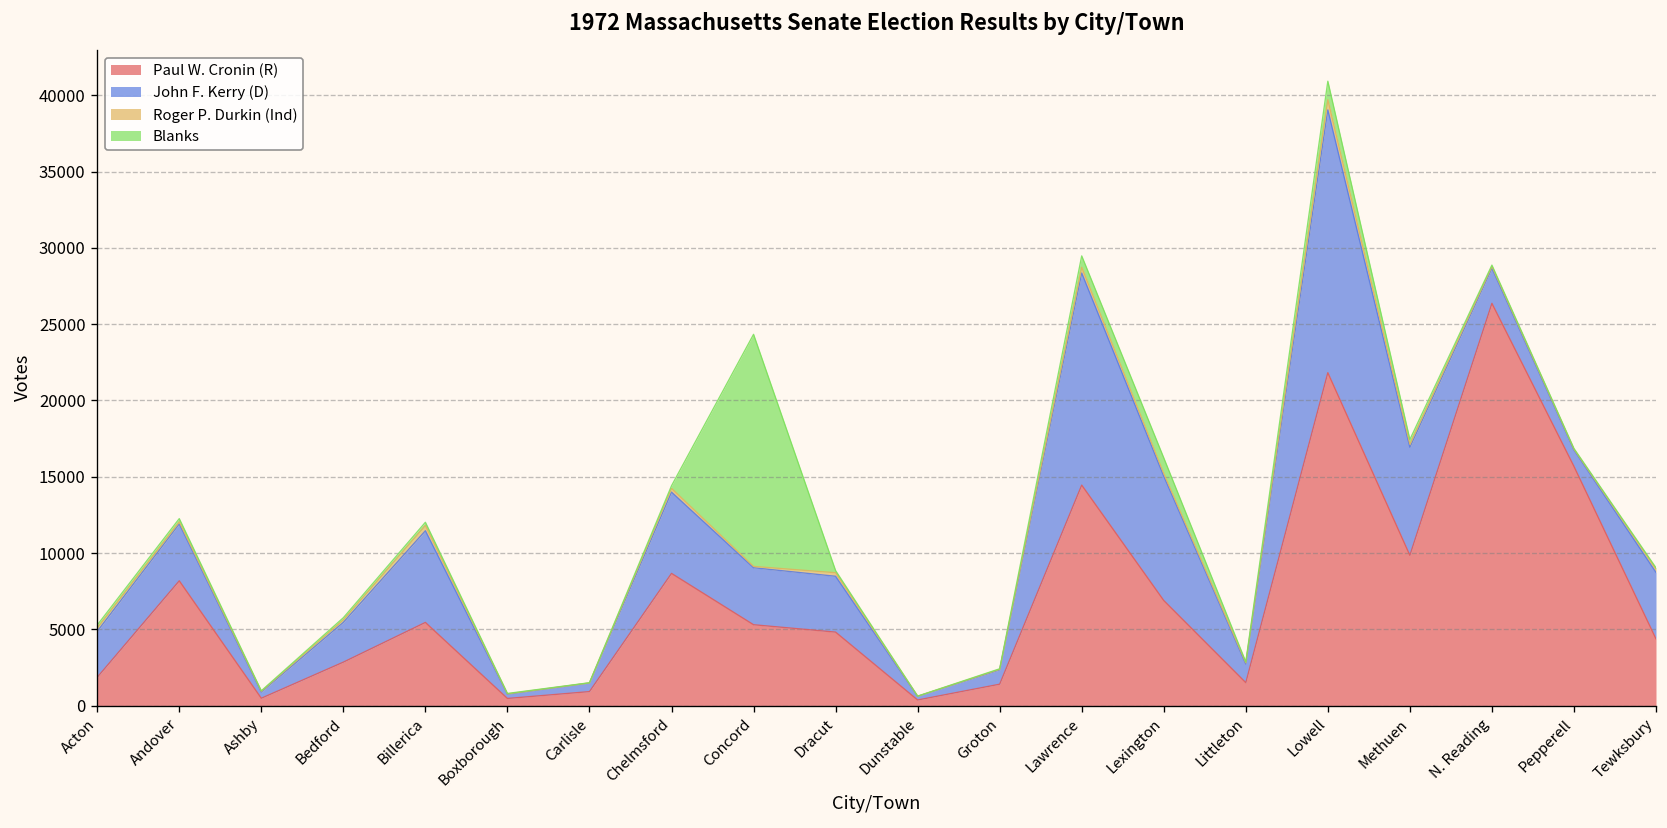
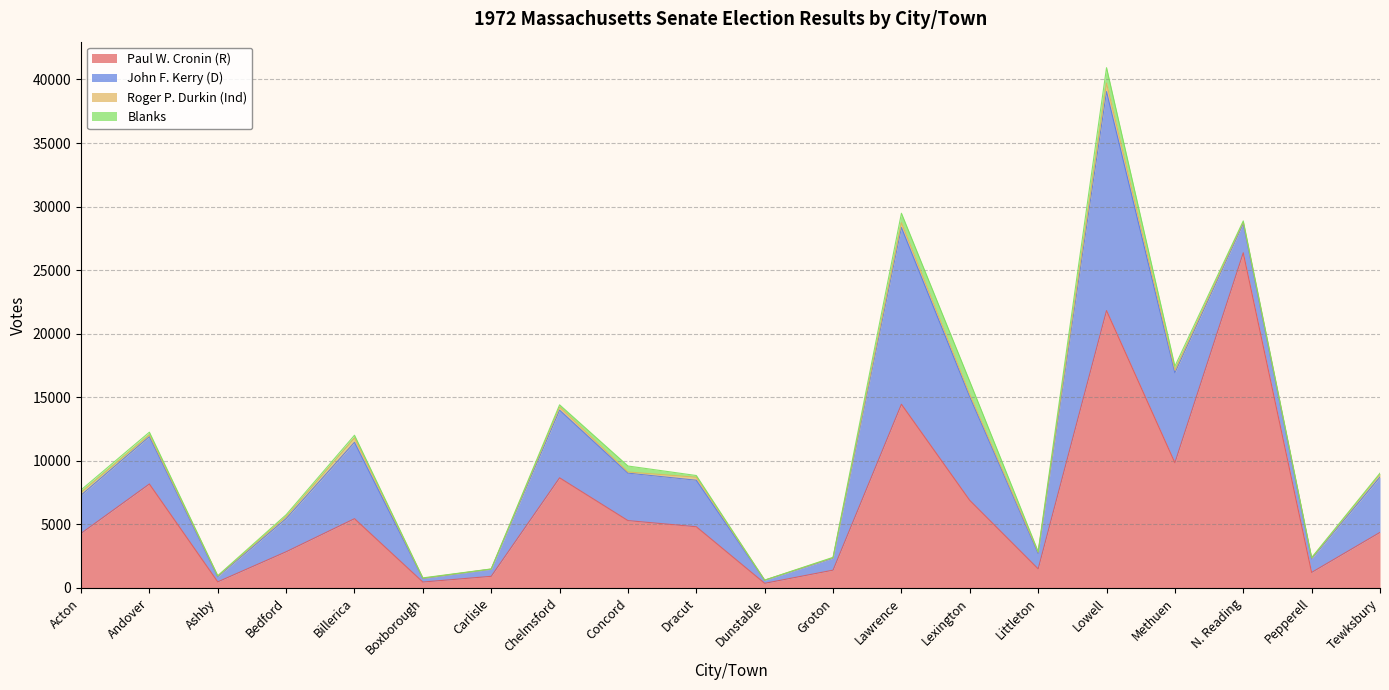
Paul W. Cronin (R), Acton: 1900 -> 4300
Blanks, Concord: 15200 -> 500
Paul W. Cronin (R), Pepperell: 15700 -> 1200
